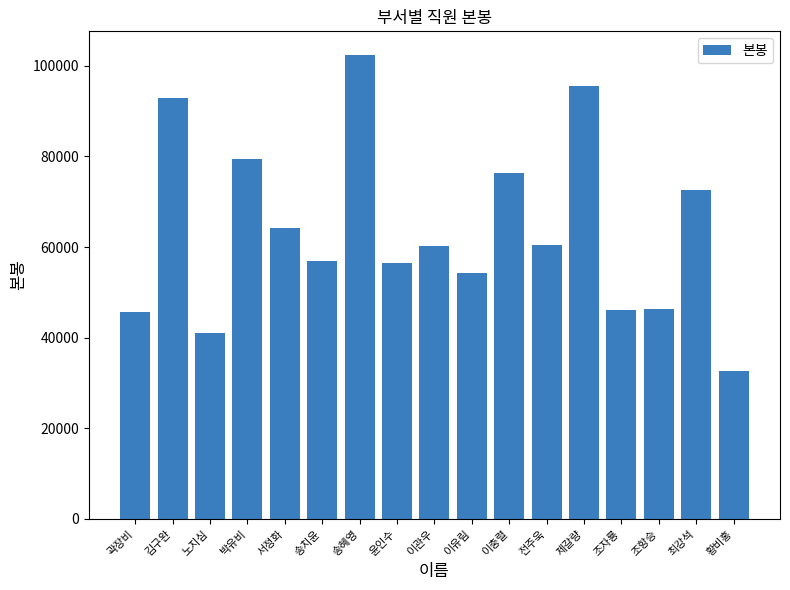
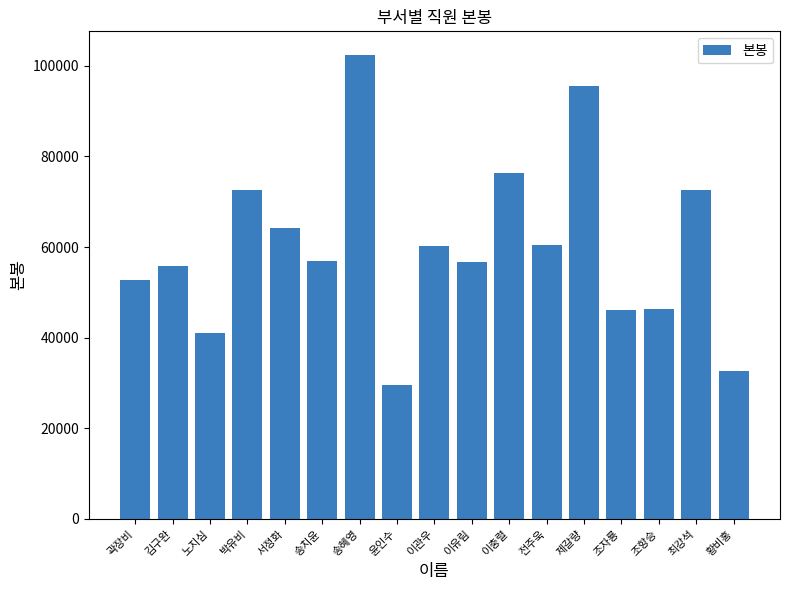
곽장비: 46000 -> 53000
김구완: 93000 -> 56000
박유비: 79000 -> 73000
윤인수: 57000 -> 30000
이유림: 54000 -> 57000
